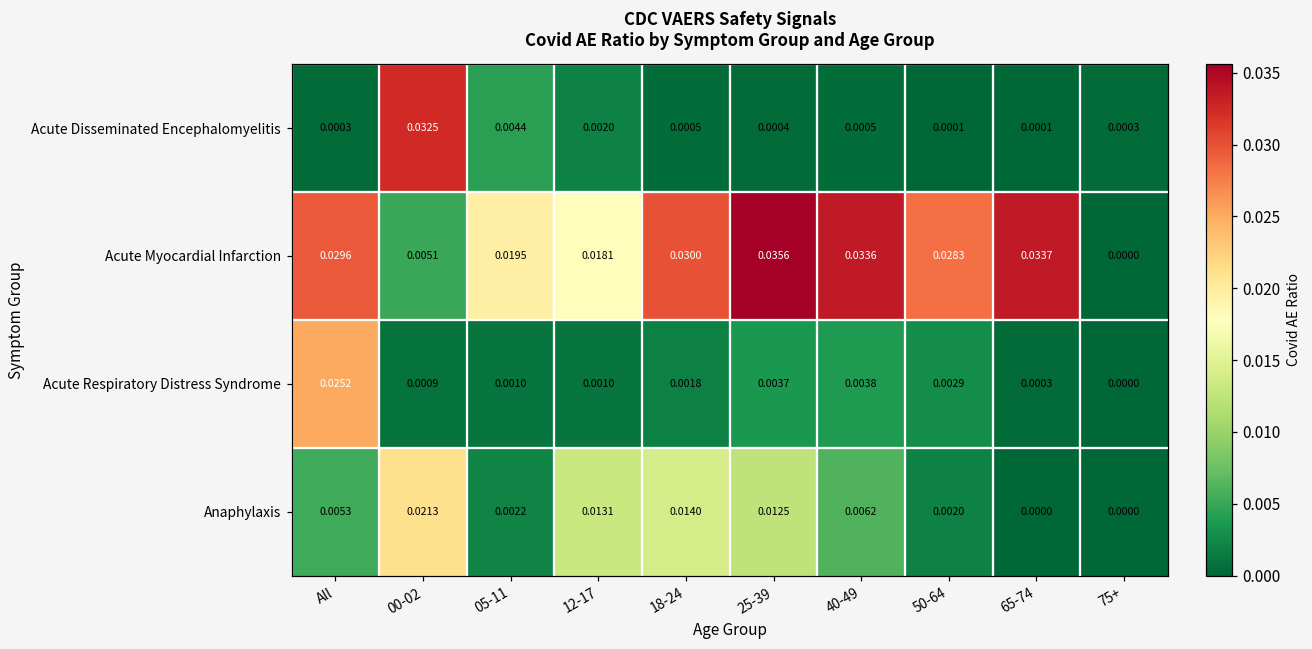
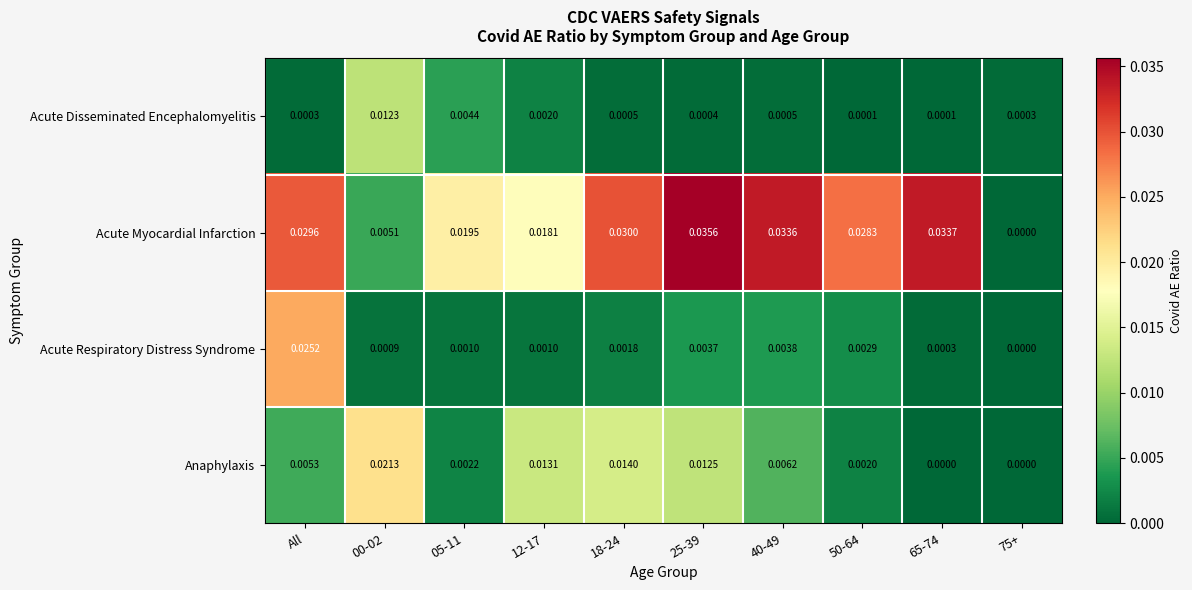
Acute Disseminated Encephalomyelitis, 00-02: 0.0325 -> 0.0123
